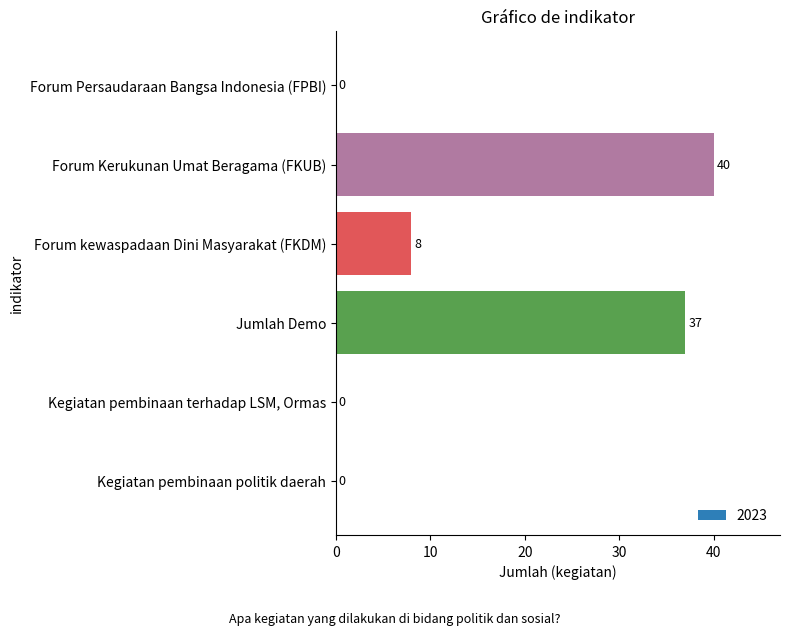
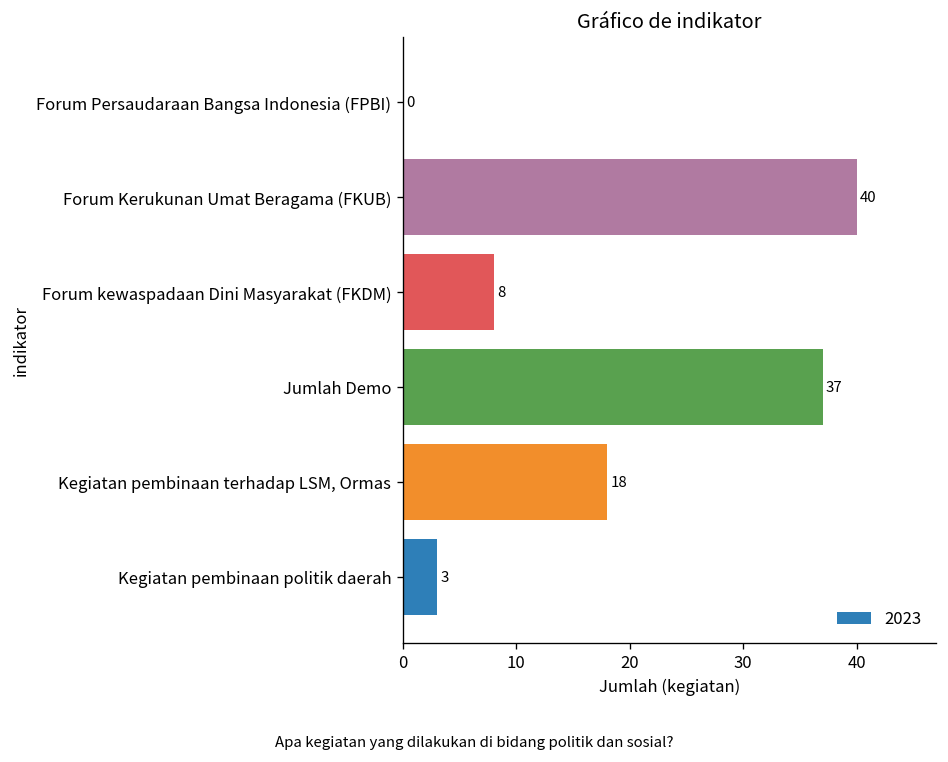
Kegiatan pembinaan terhadap LSM, Ormas: 0 -> 18
Kegiatan pembinaan politik daerah: 0 -> 3
